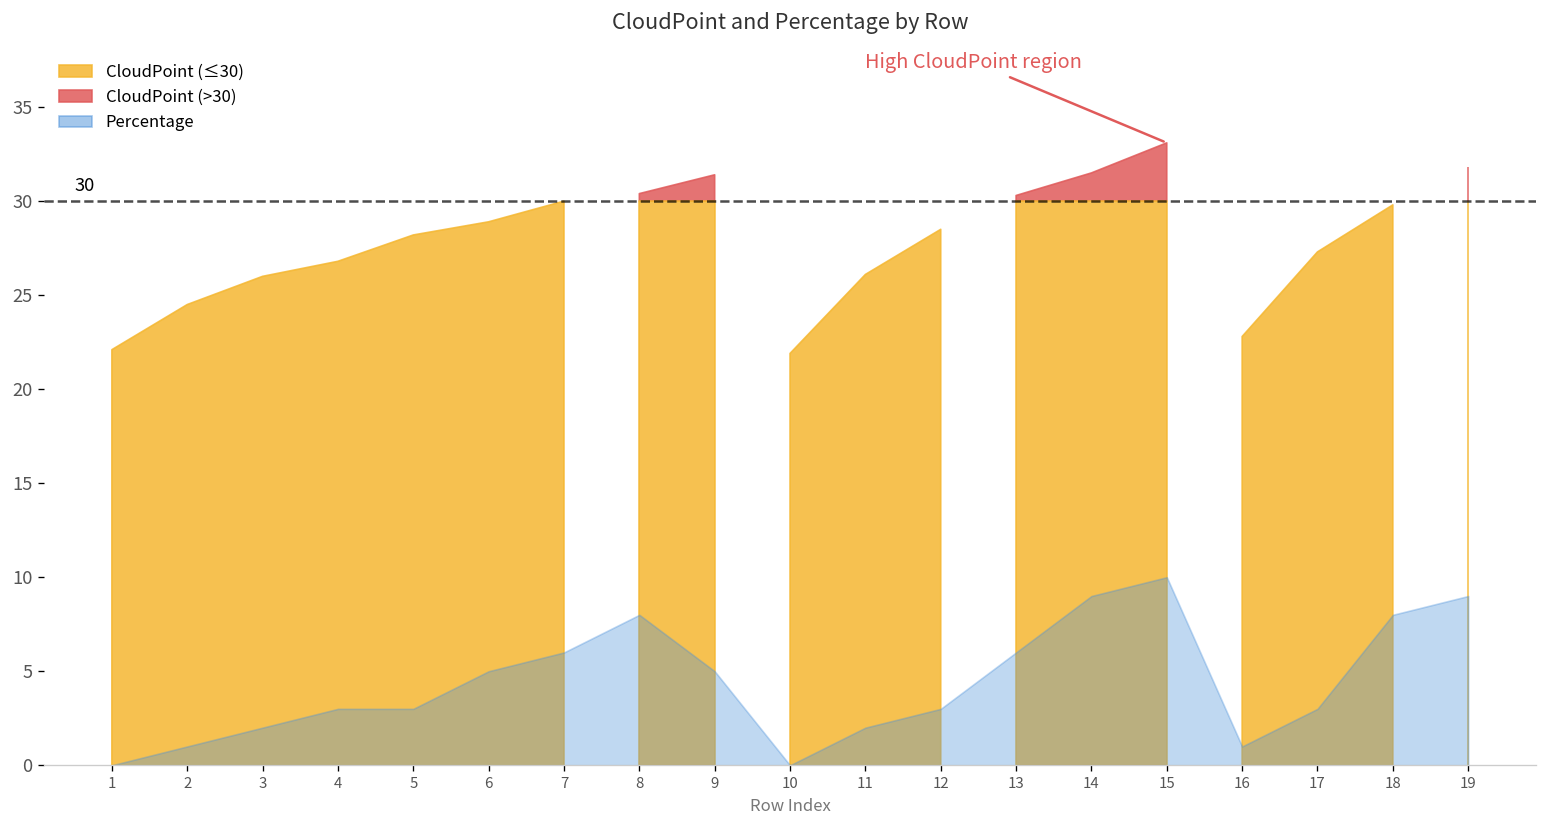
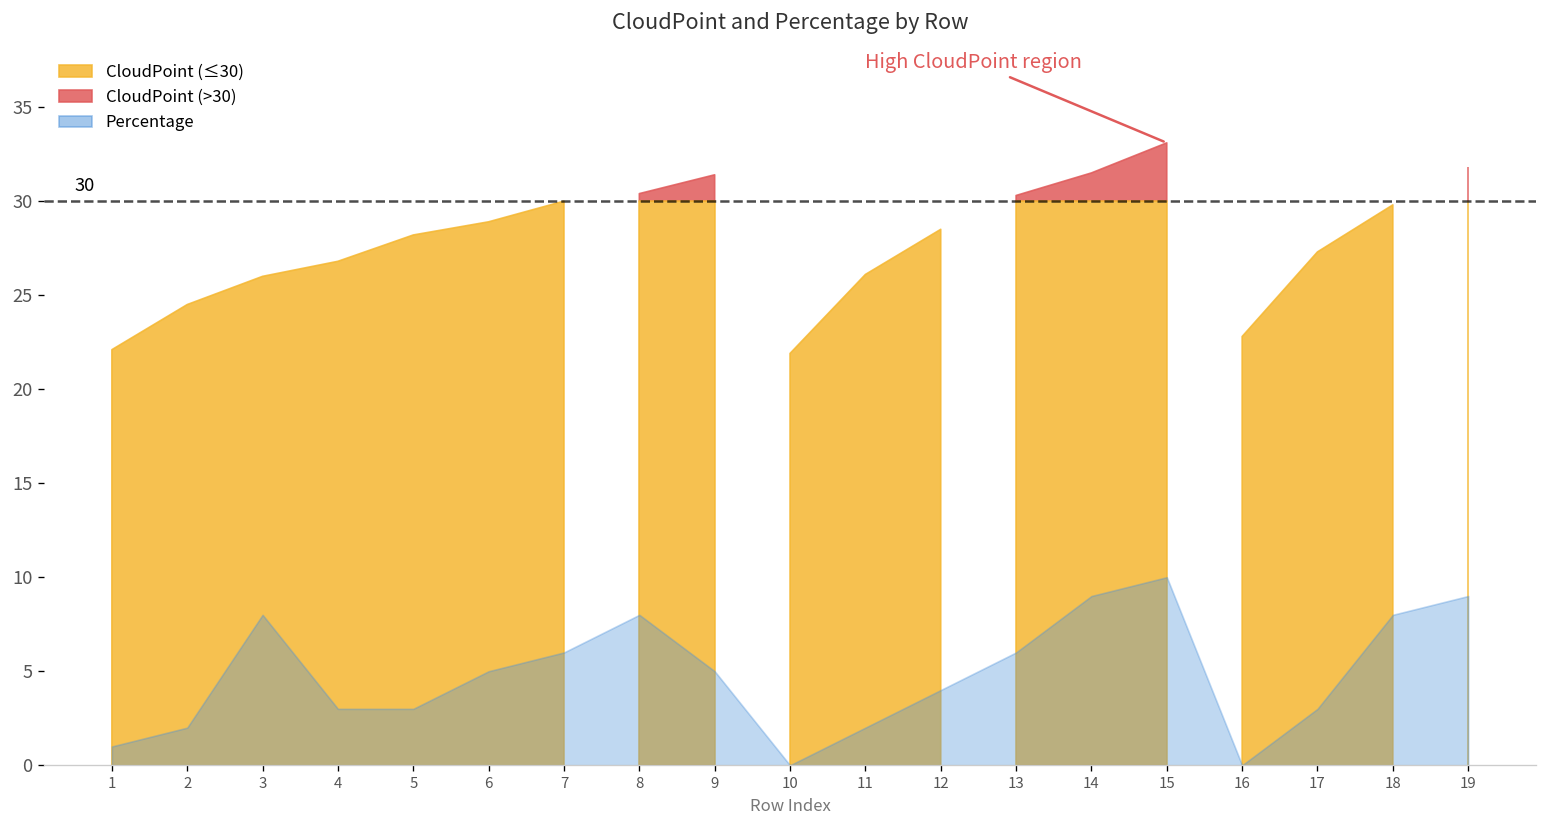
1: 0 -> 1
2: 1 -> 2
3: 2 -> 8
12: 3 -> 4
16: 1 -> 0
